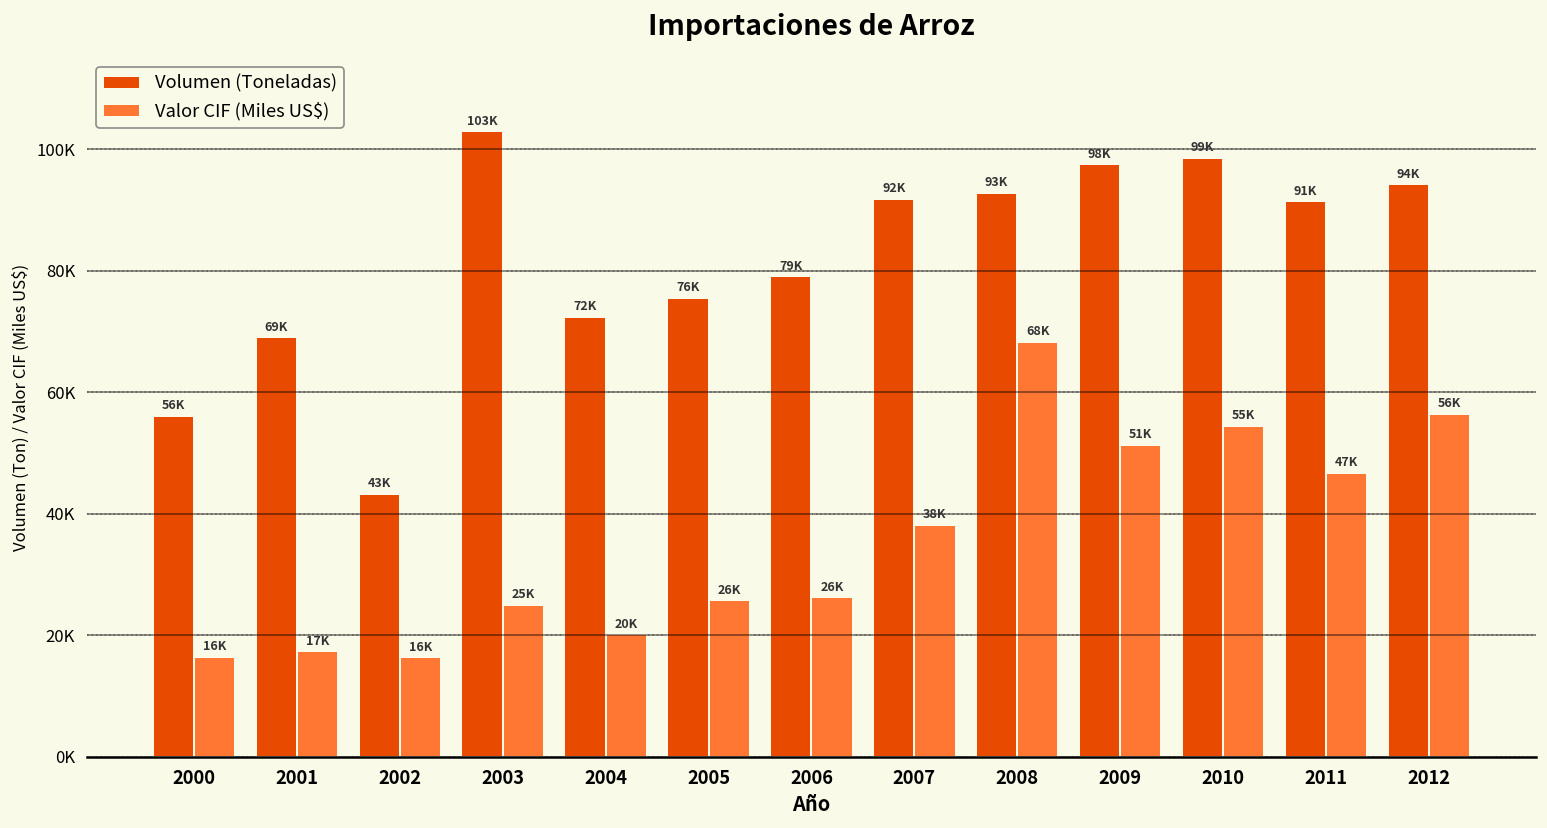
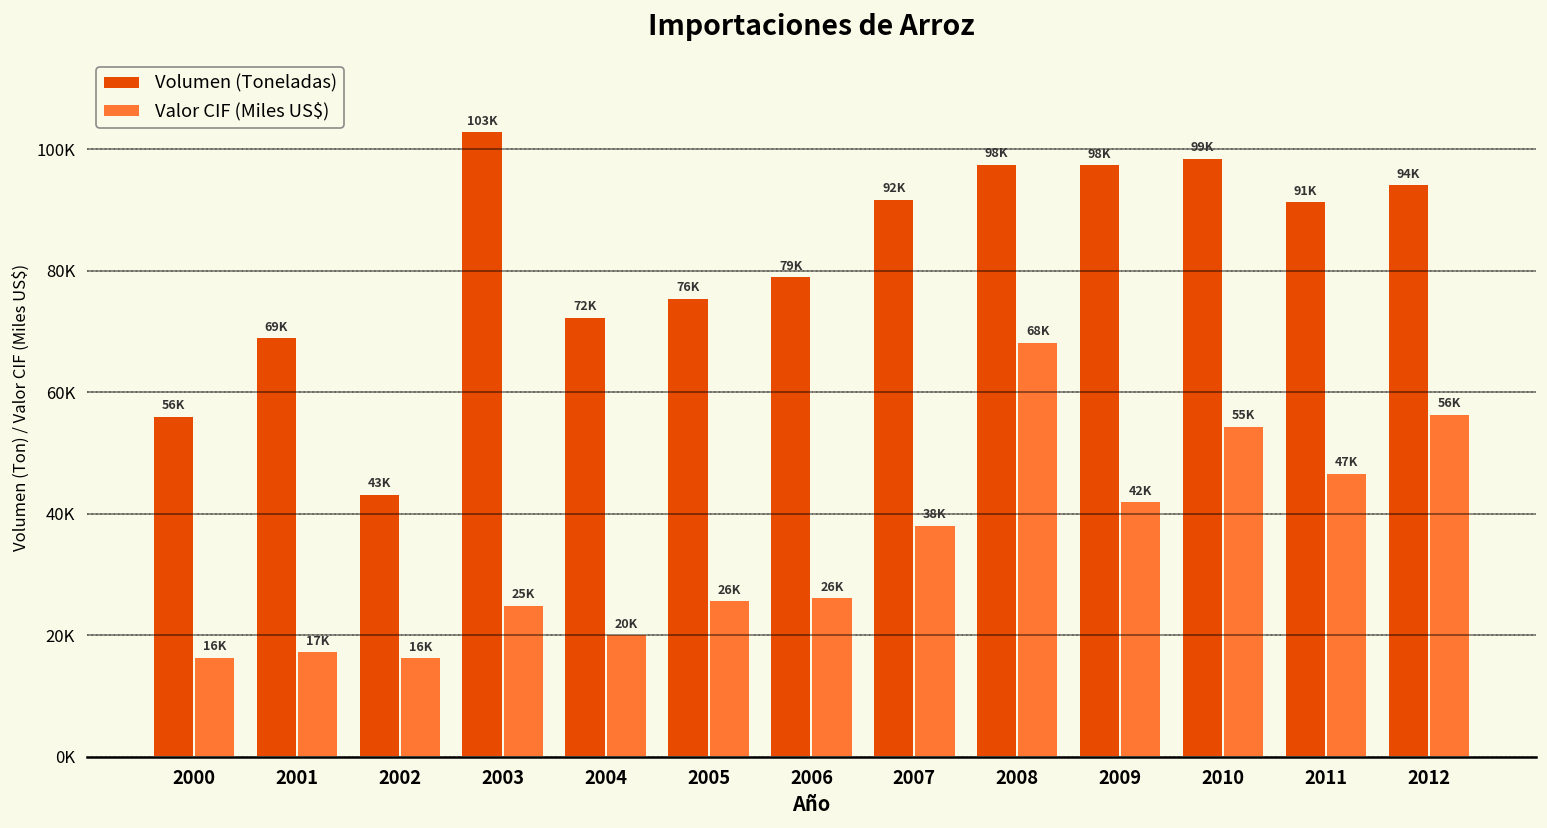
Volumen (Toneladas), 2008: 93K -> 98K
Valor CIF (Miles US$), 2009: 51K -> 42K
